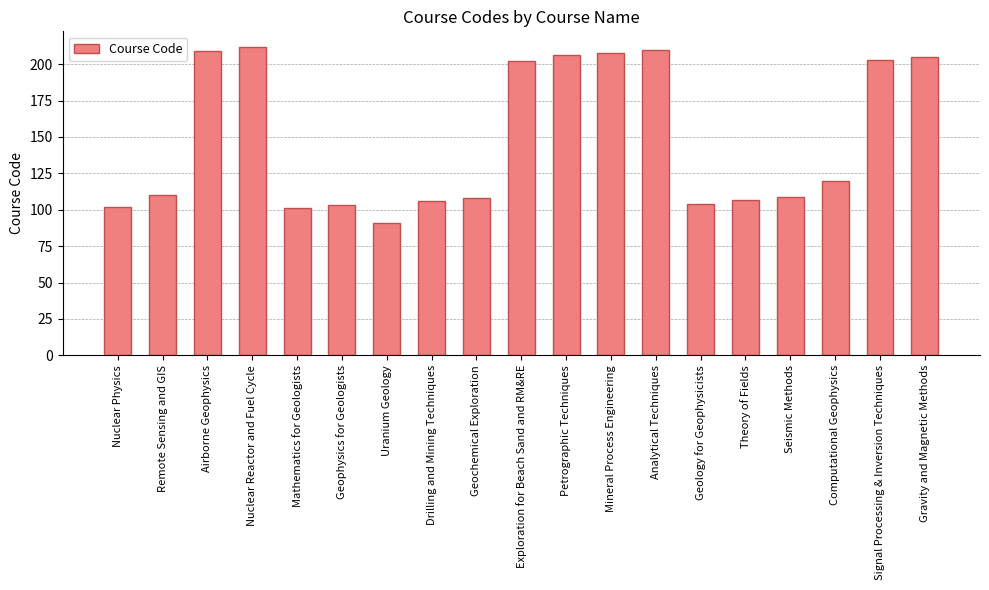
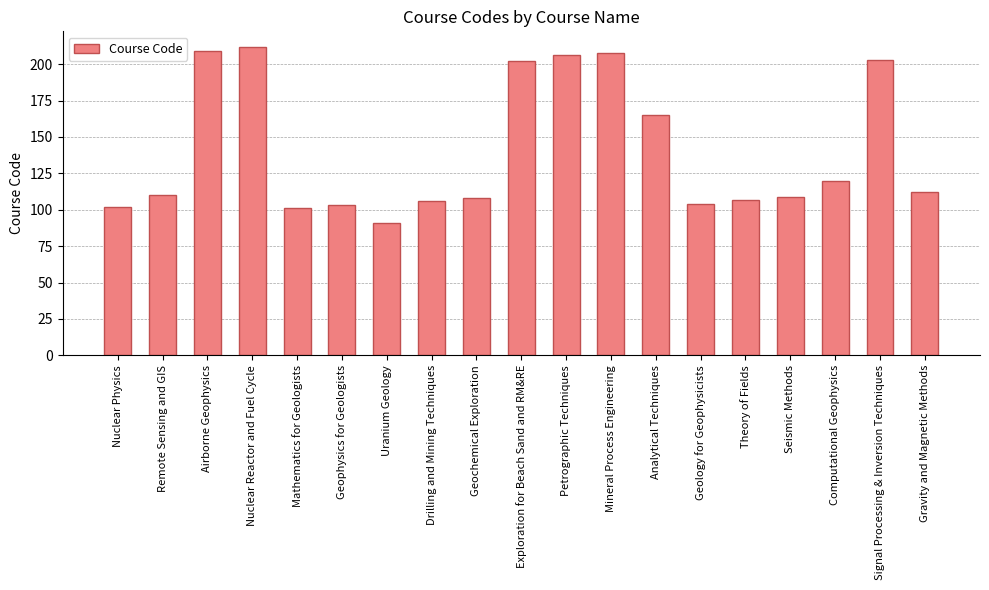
Analytical Techniques: 210 -> 165
Gravity and Magnetic Methods: 205 -> 112
